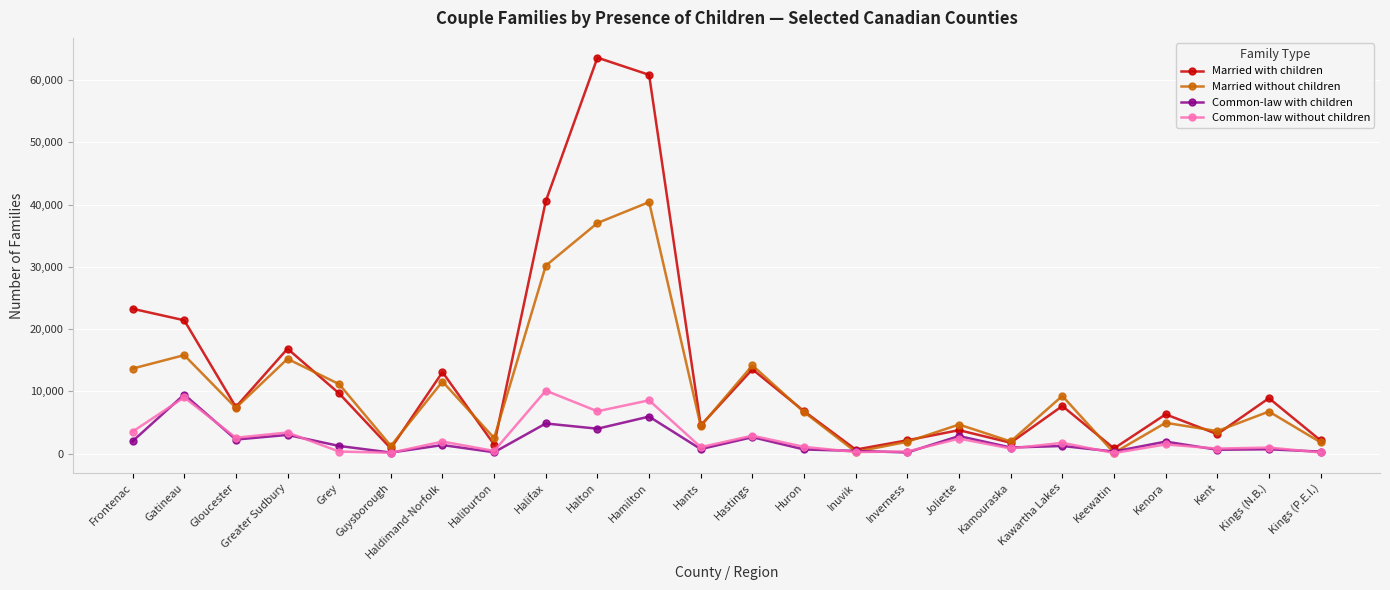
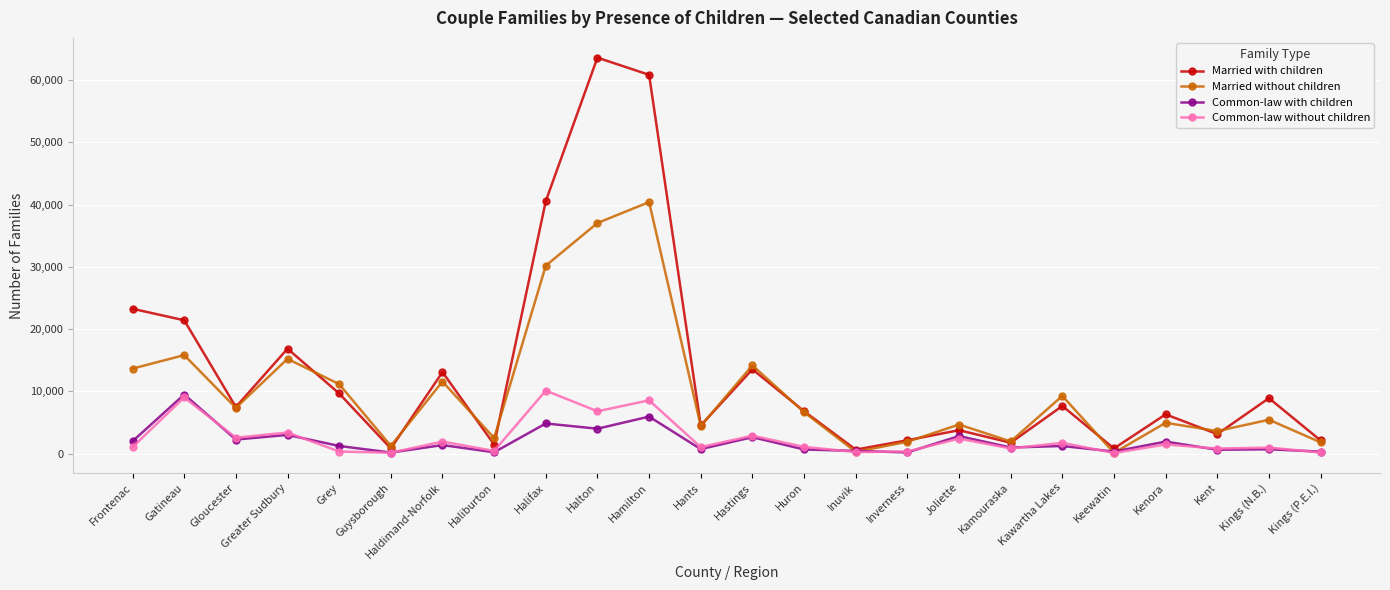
Common-law without children, Frontenac: 4,000 -> 1,000
Married without children, Kings (N.B.): 7,000 -> 5,000
